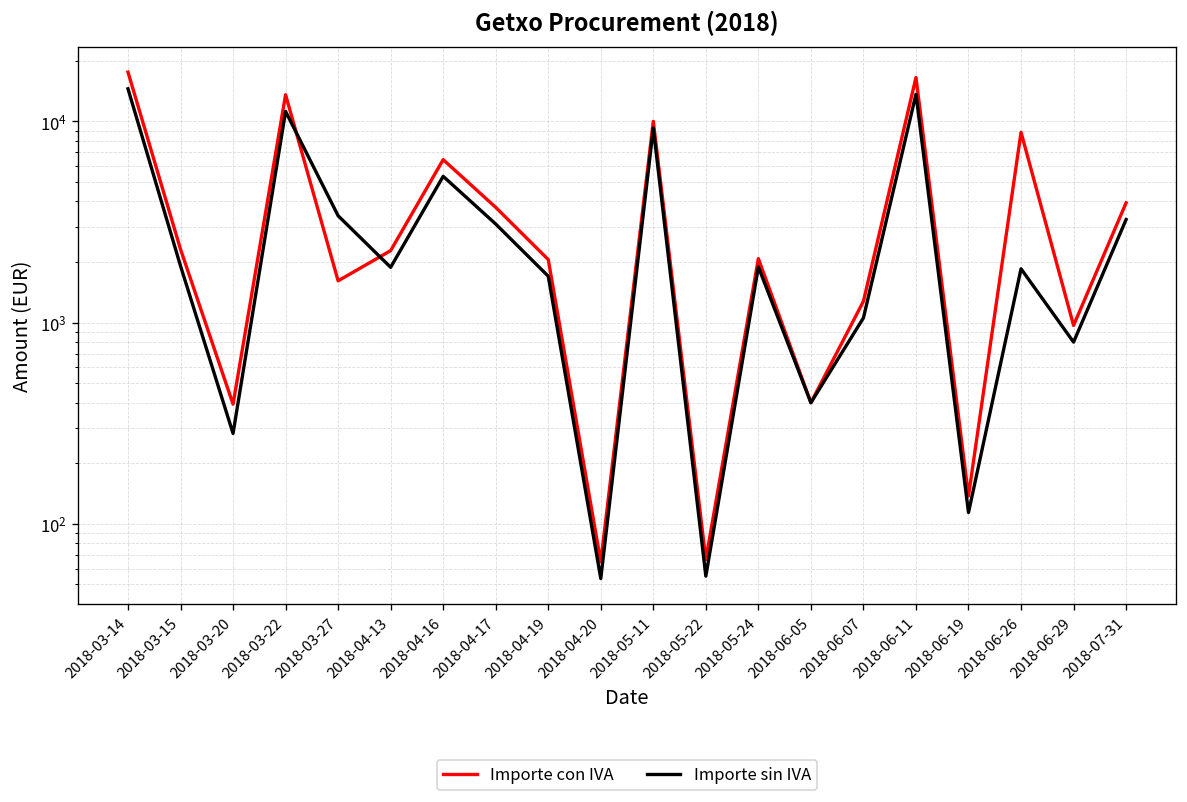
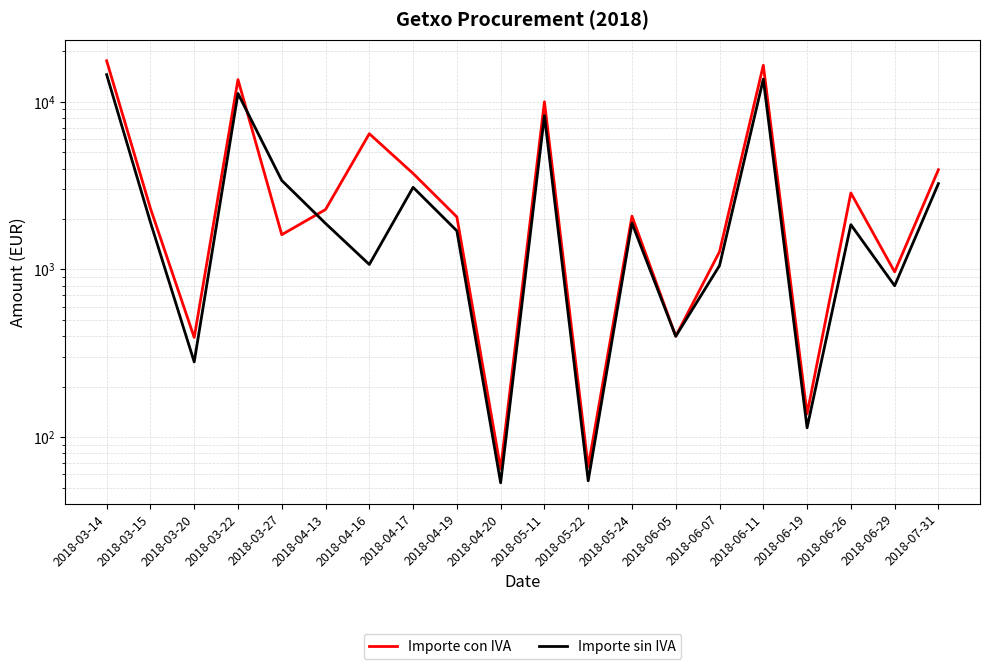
Importe sin IVA, 2018-04-16: 5300 -> 1100
Importe sin IVA, 2018-05-11: 9000 -> 8000
Importe con IVA, 2018-06-26: 9000 -> 2900
